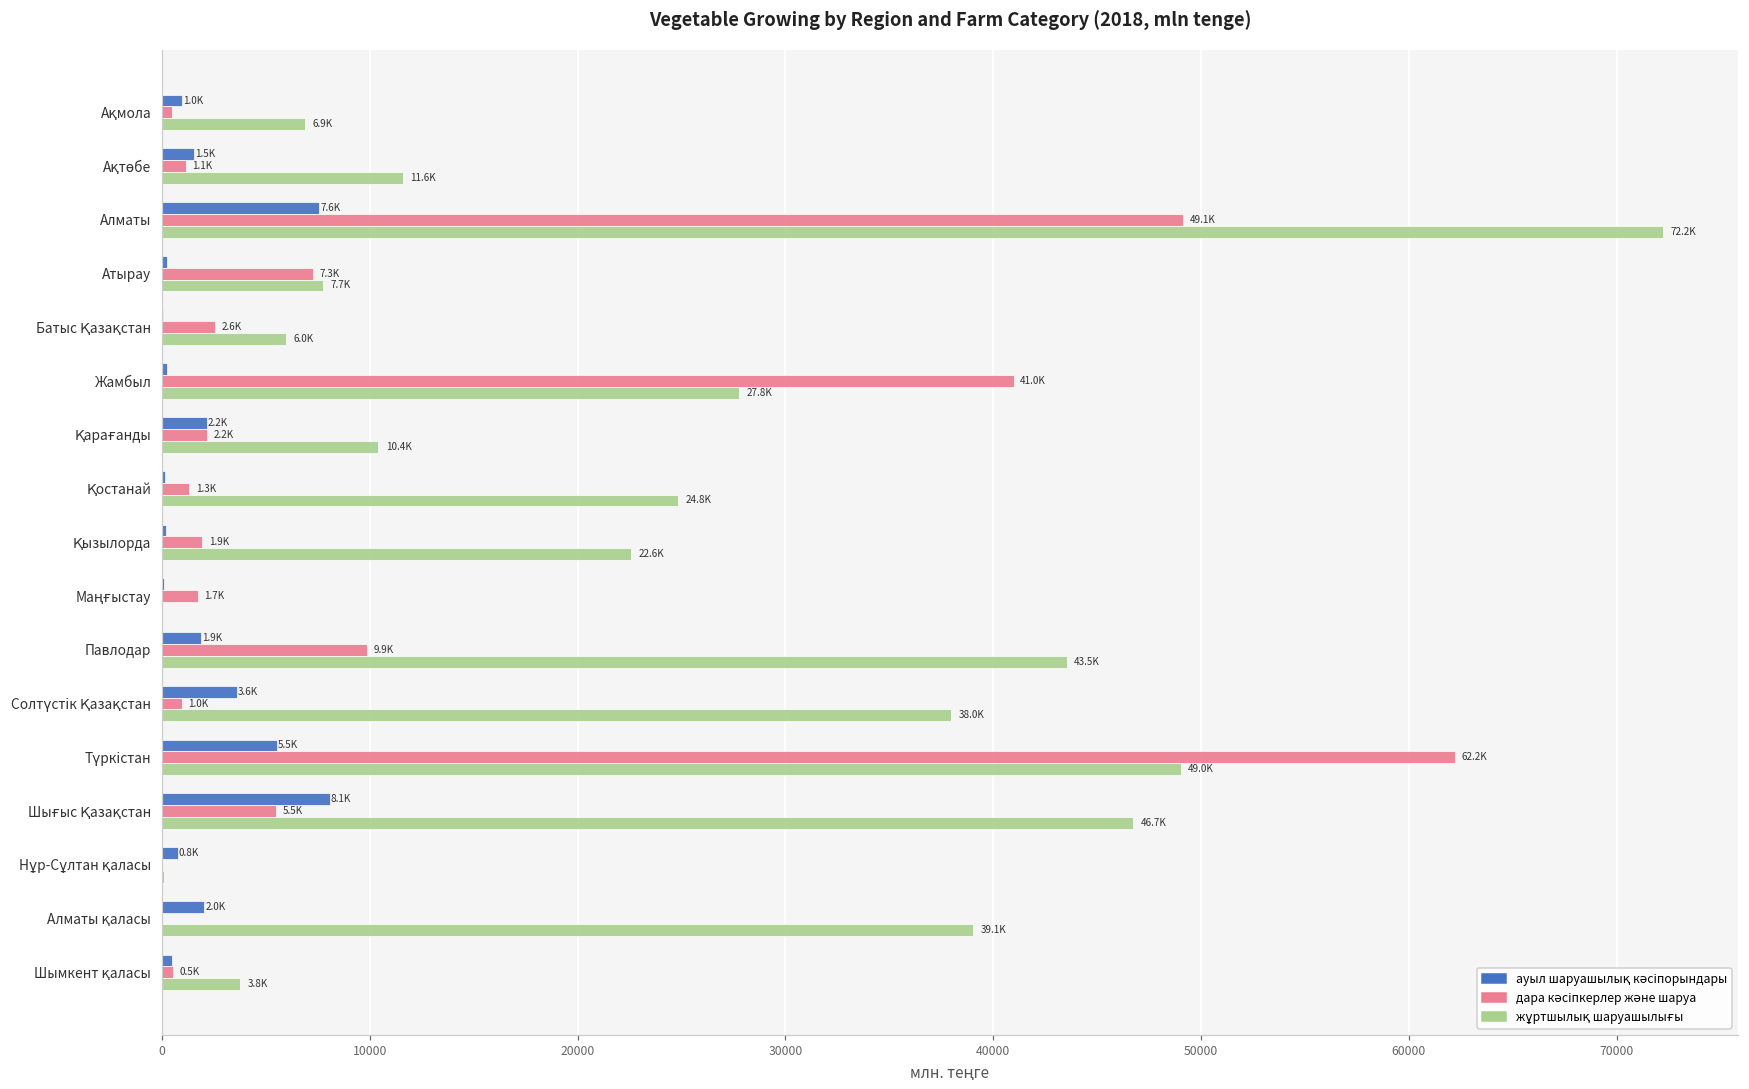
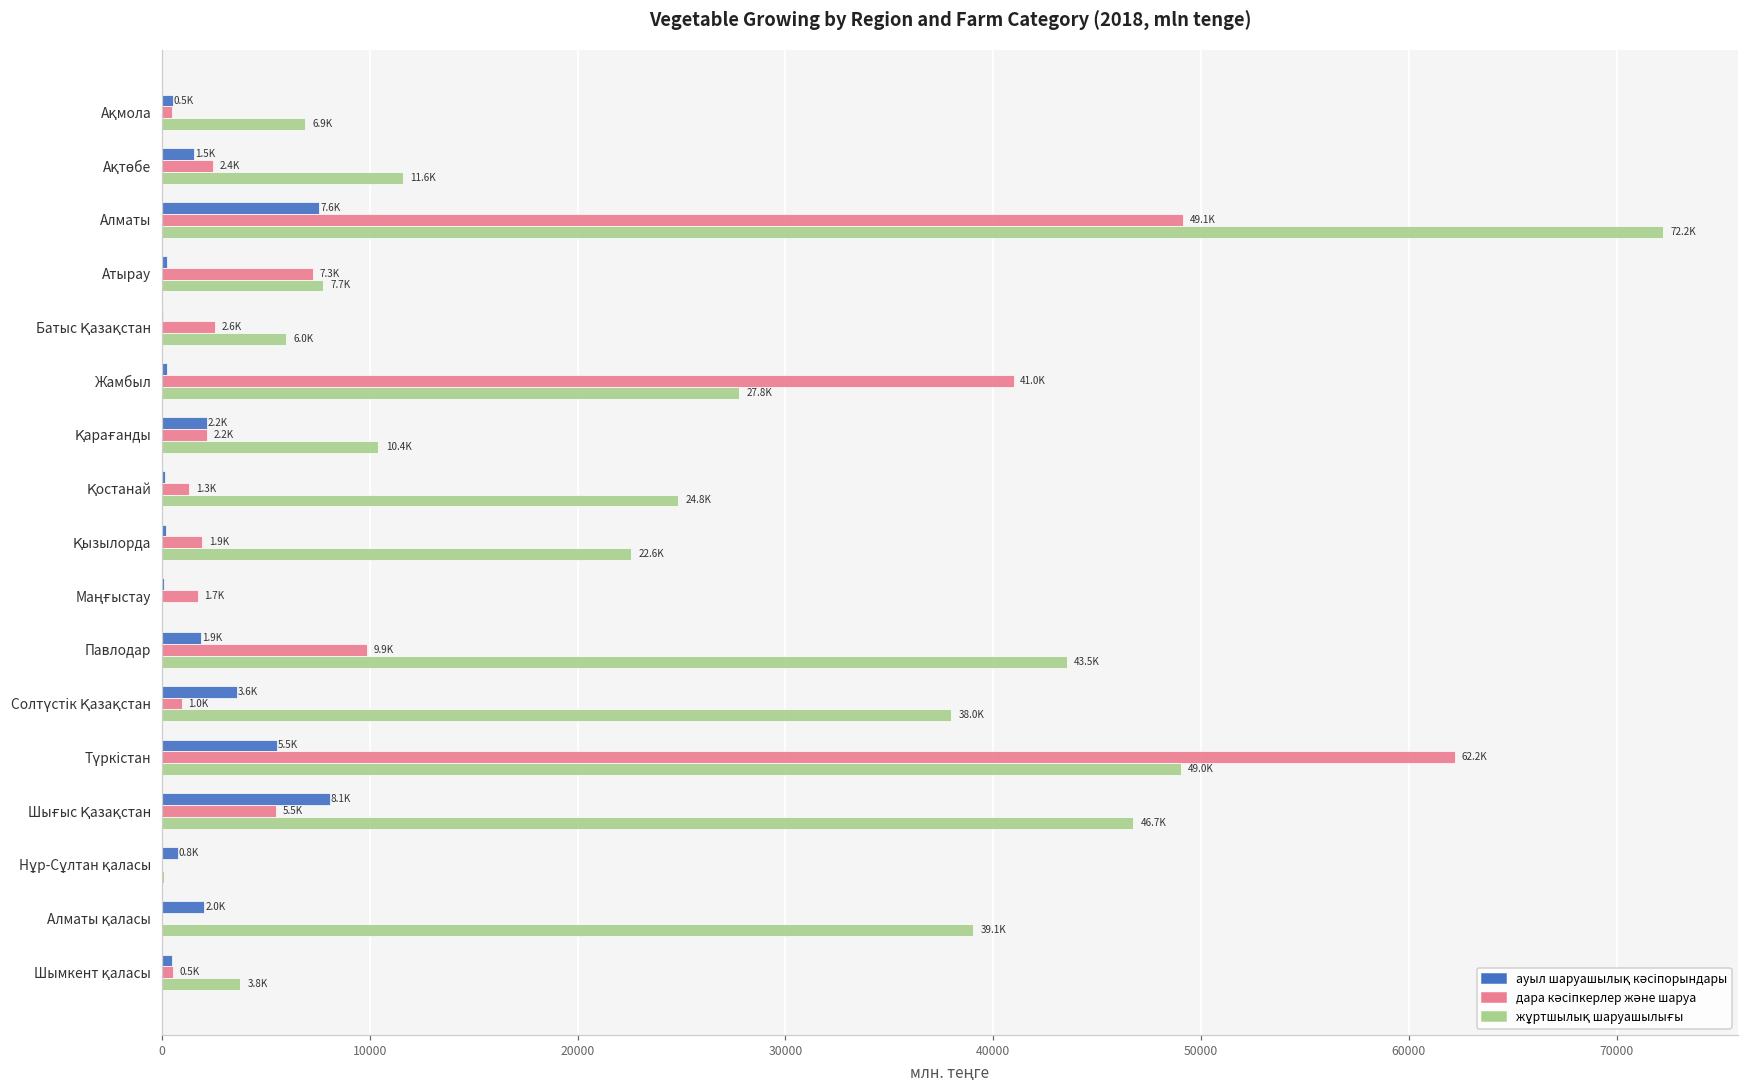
ауыл шаруашылық кәсіпорындары, Ақмола: 1.0K -> 0.5K
дара кәсіпкерлер және шаруа, Ақтөбе: 1.1K -> 2.4K
